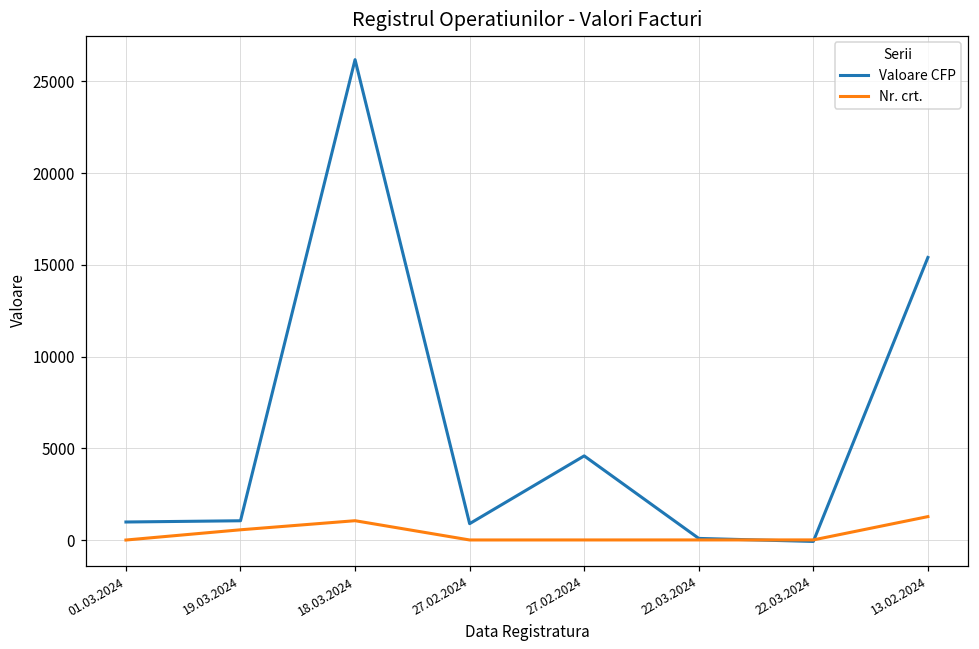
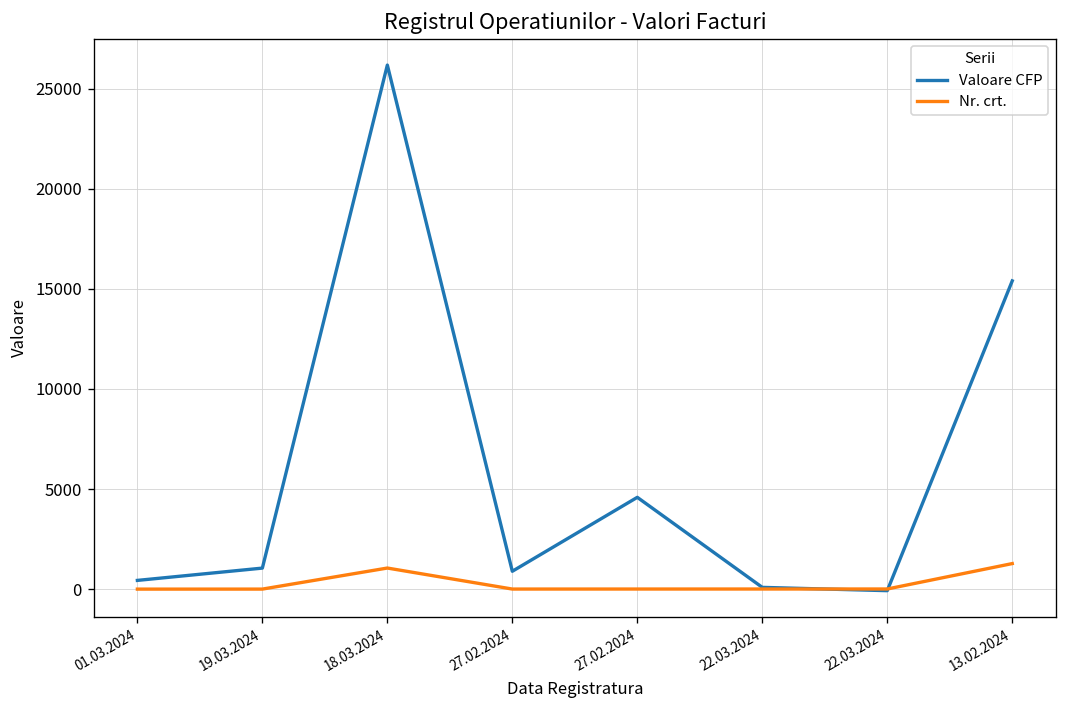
Valoare CFP, 01.03.2024: 1000 -> 400
Nr. crt., 19.03.2024: 600 -> 0
